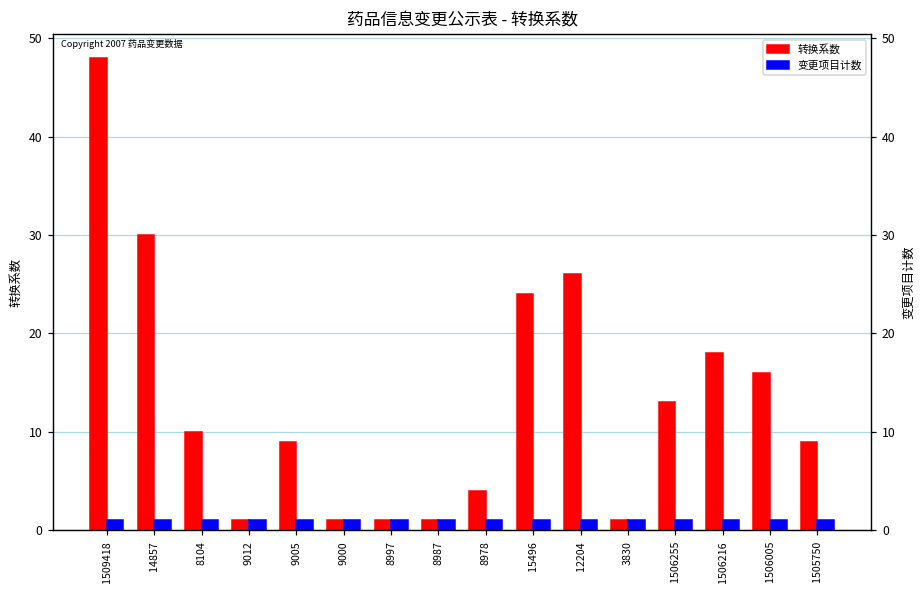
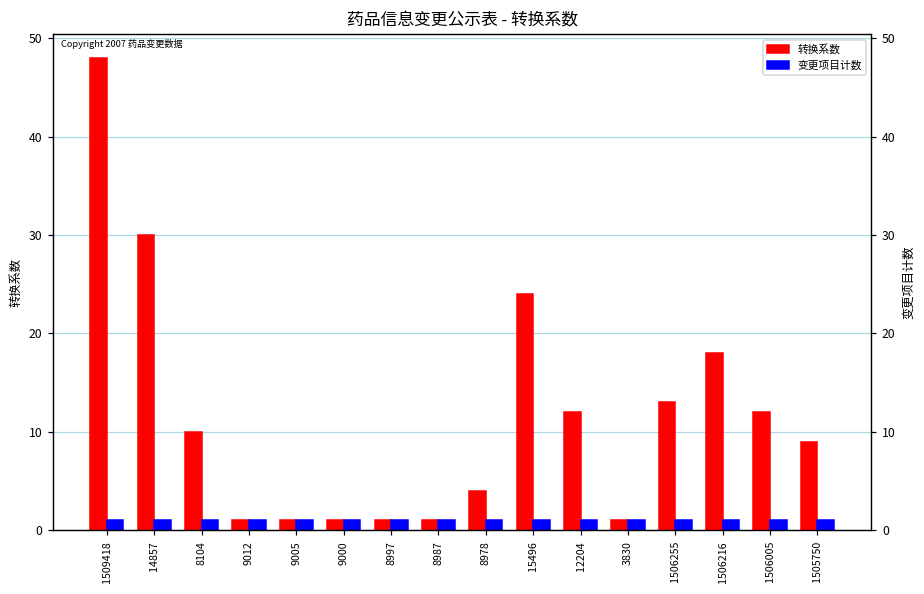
转换系数, 9005: 9 -> 1
转换系数, 12204: 26 -> 12
转换系数, 1506005: 16 -> 12
